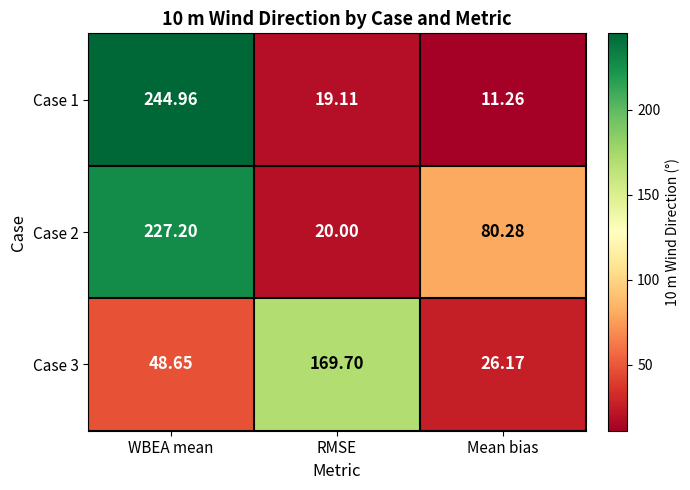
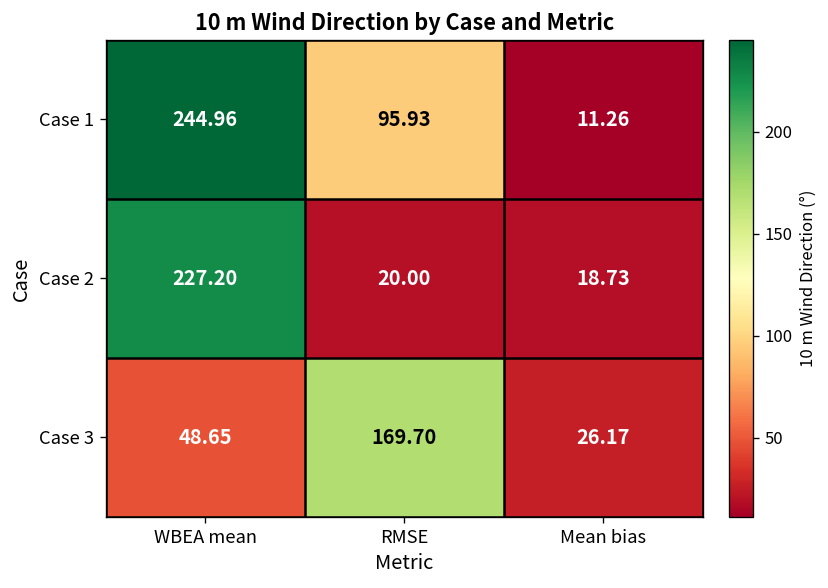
Case 1, RMSE: 19.11 -> 95.93
Case 2, Mean bias: 80.28 -> 18.73
